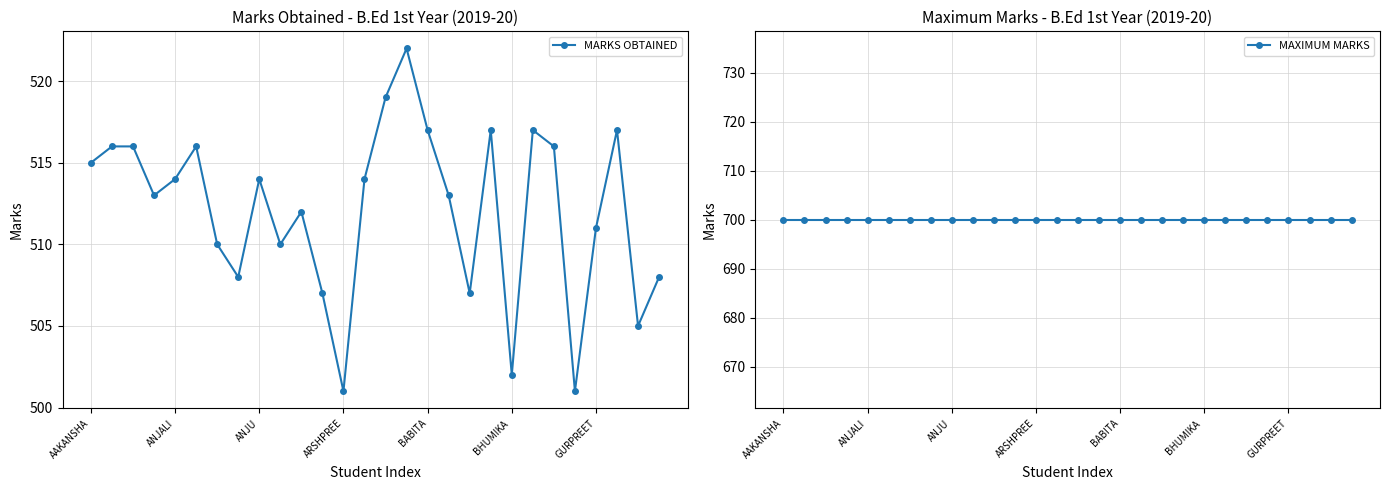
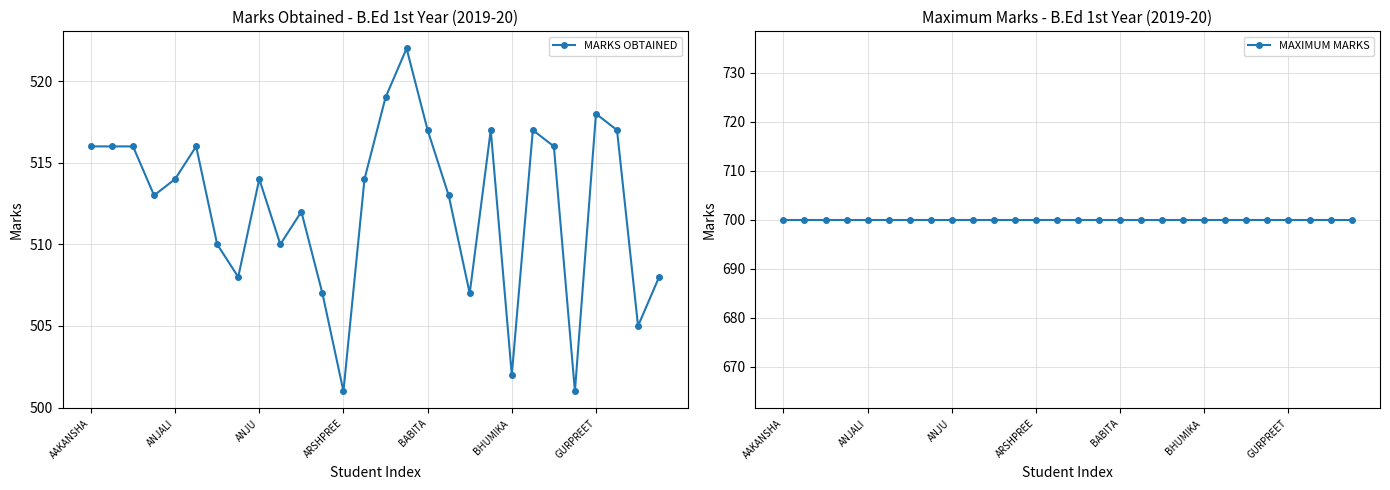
Marks Obtained - B.Ed 1st Year (2019-20), AAKANSHA: 515 -> 516
Marks Obtained - B.Ed 1st Year (2019-20), GURPREET: 511 -> 518
